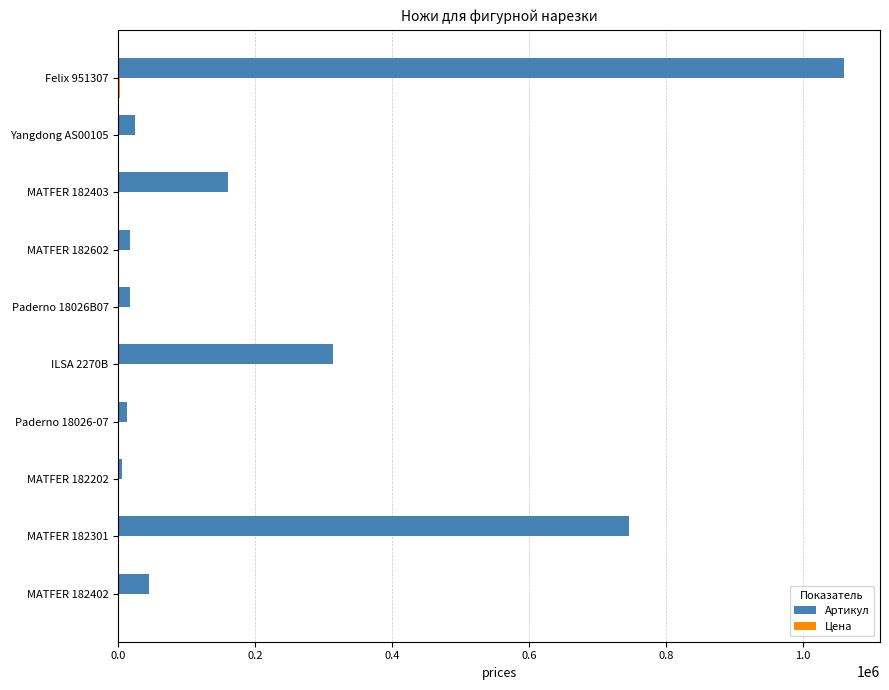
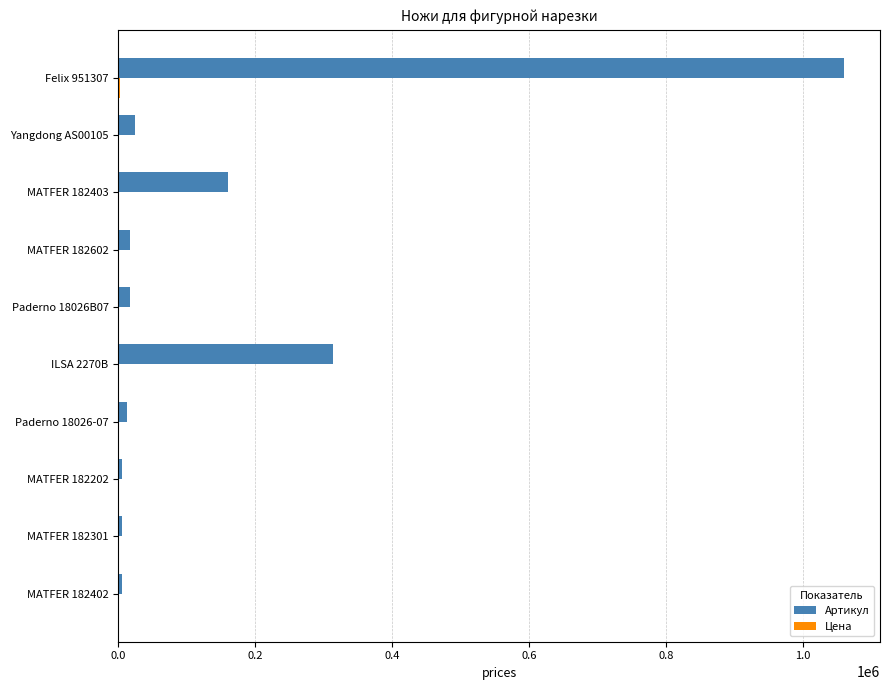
Артикул, MATFER 182301: 750000 -> 10000
Артикул, MATFER 182402: 50000 -> 10000
